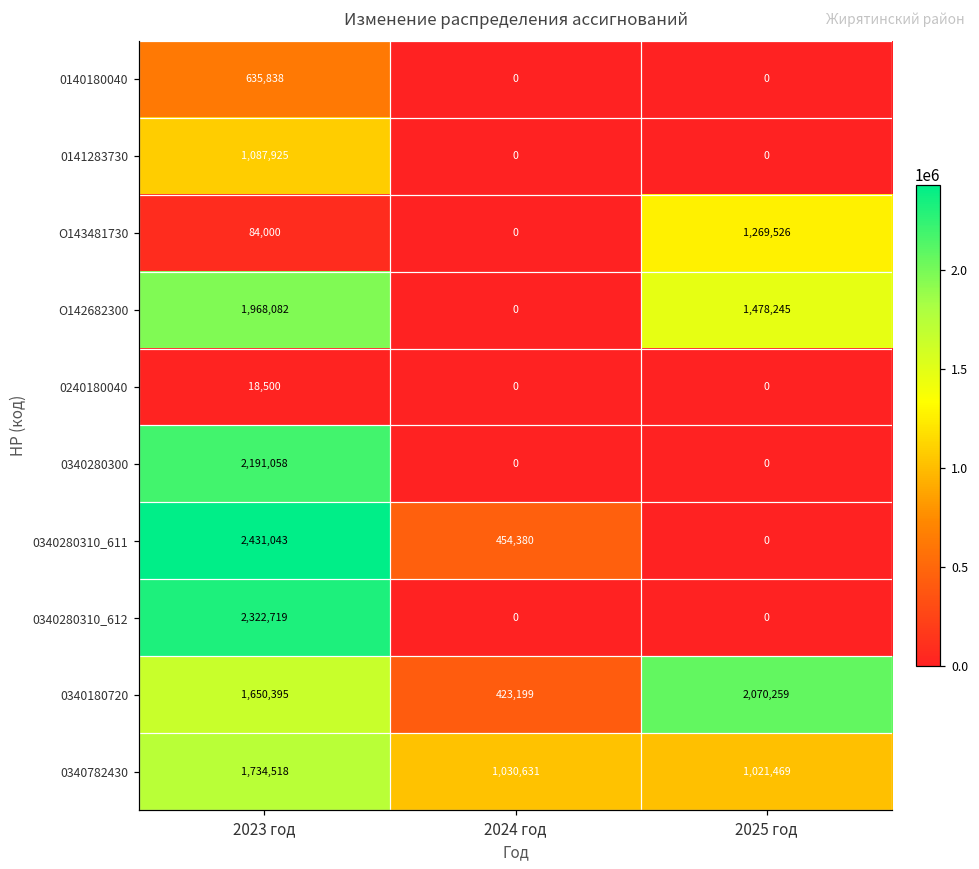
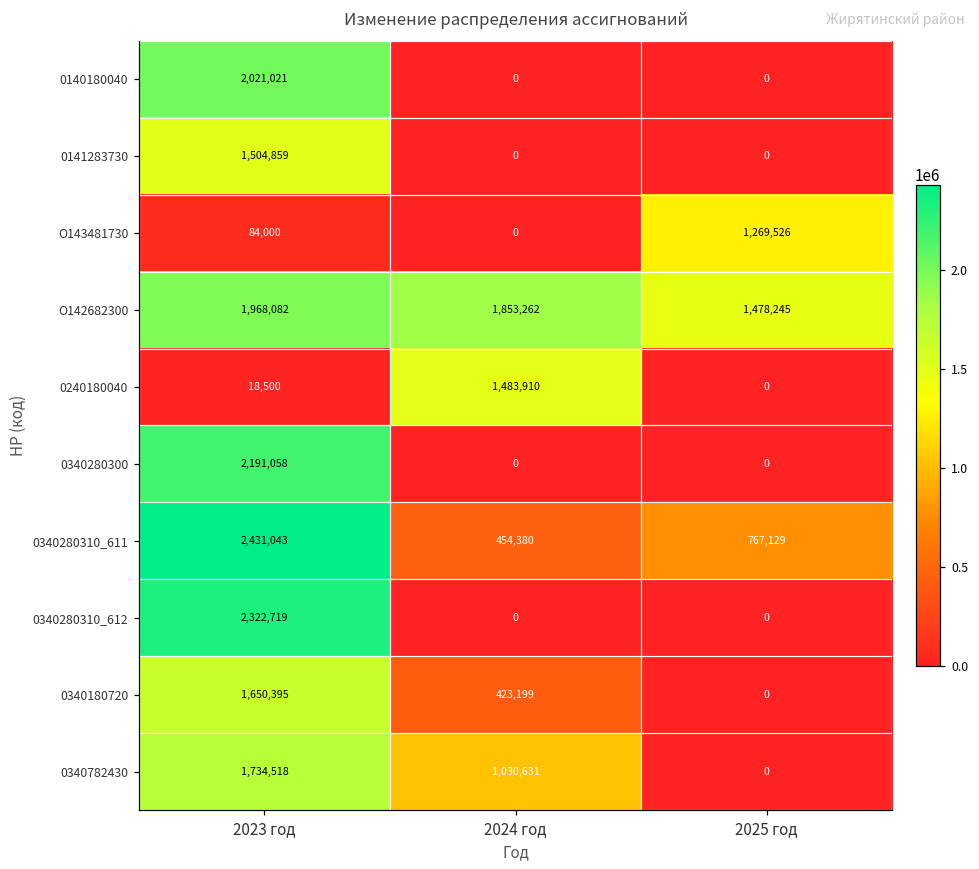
0140180040, 2023 год: 635,838 -> 2,021,021
0141283730, 2023 год: 1,087,925 -> 1,504,859
O142682300, 2024 год: 0 -> 1,853,262
0240180040, 2024 год: 0 -> 1,483,910
0340280310_611, 2025 год: 0 -> 767,129
0340180720, 2025 год: 2,070,259 -> 0
0340782430, 2025 год: 1,021,469 -> 0
